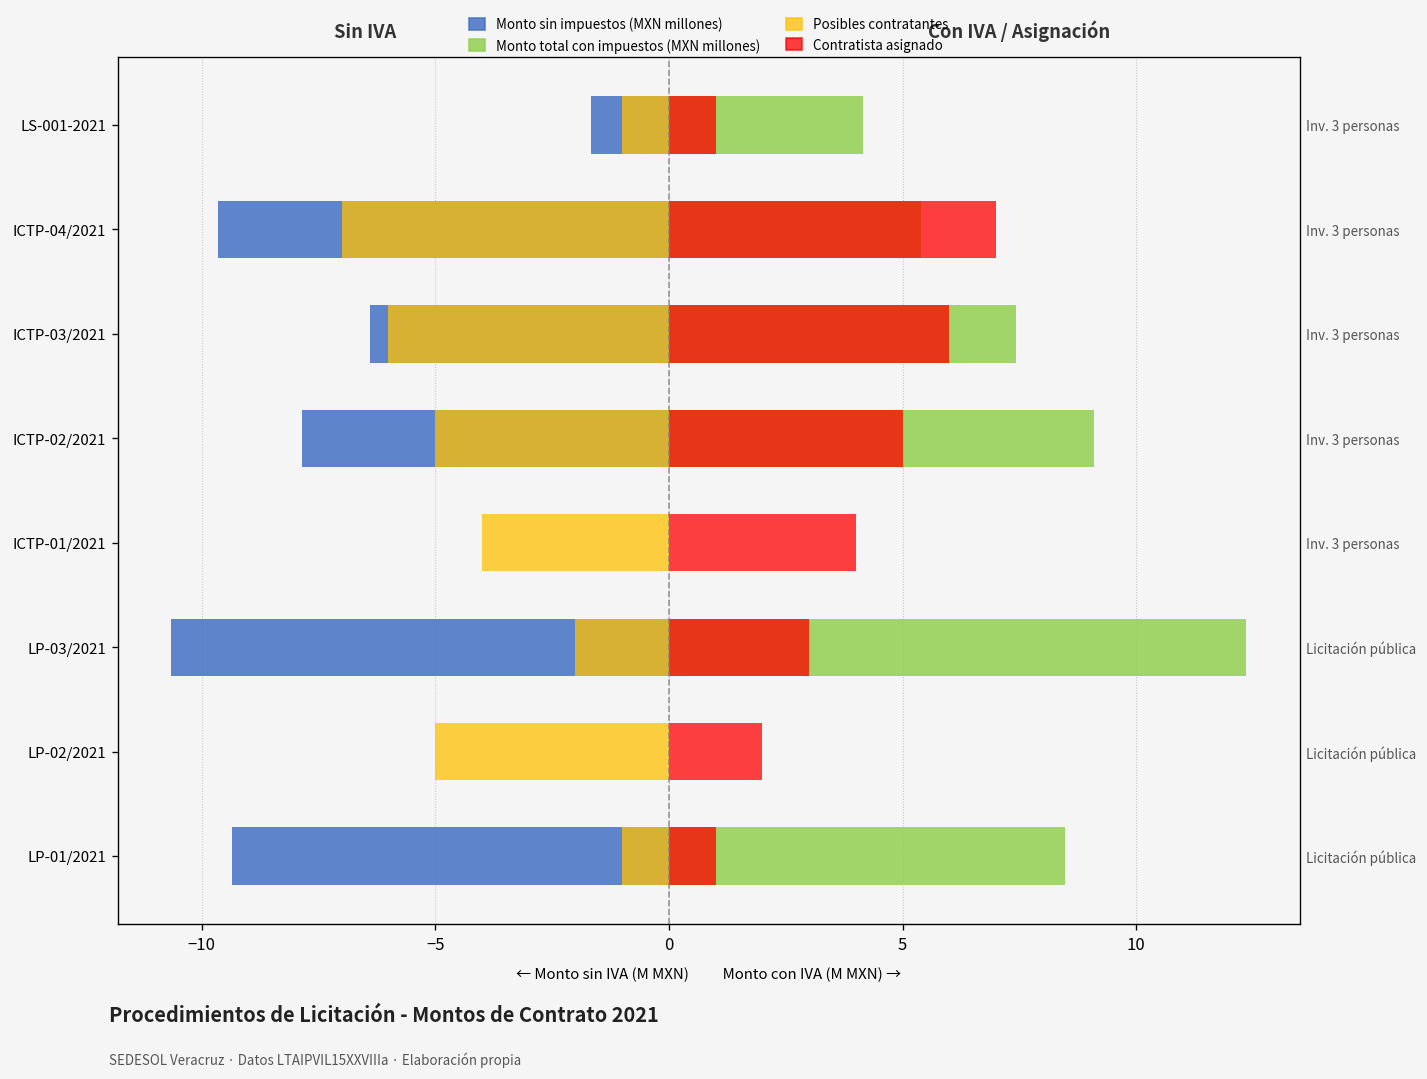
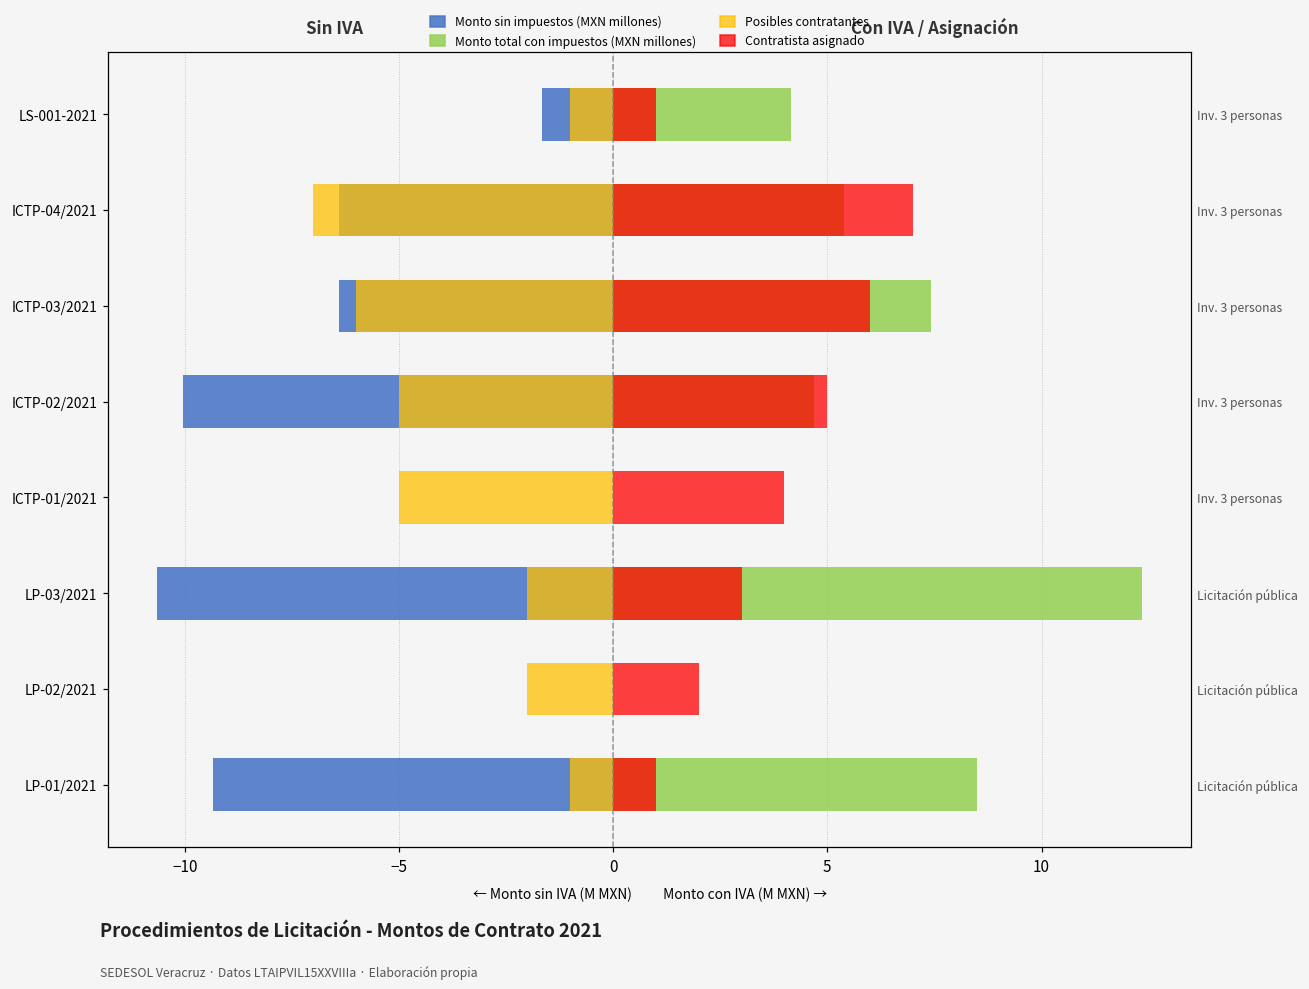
Monto sin impuestos (MXN millones), ICTP-04/2021: -9.7 -> -6.4
Monto sin impuestos (MXN millones), ICTP-02/2021: -7.8 -> -10.1
Monto total con impuestos (MXN millones), ICTP-02/2021: 9.1 -> 4.7
Posibles contratantes, ICTP-01/2021: -4.0 -> -5.0
Posibles contratantes, LP-02/2021: -5.0 -> -2.0
